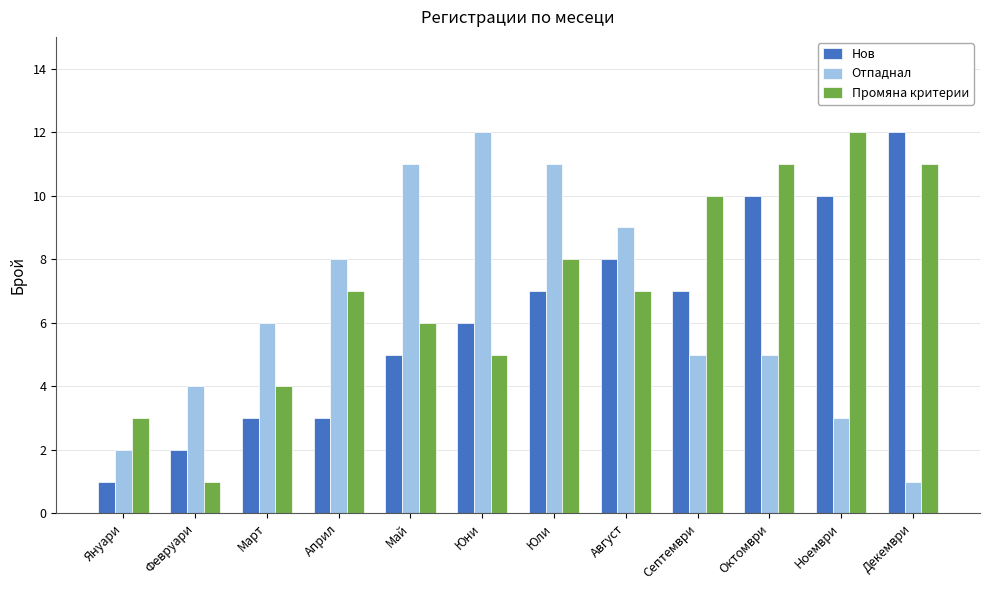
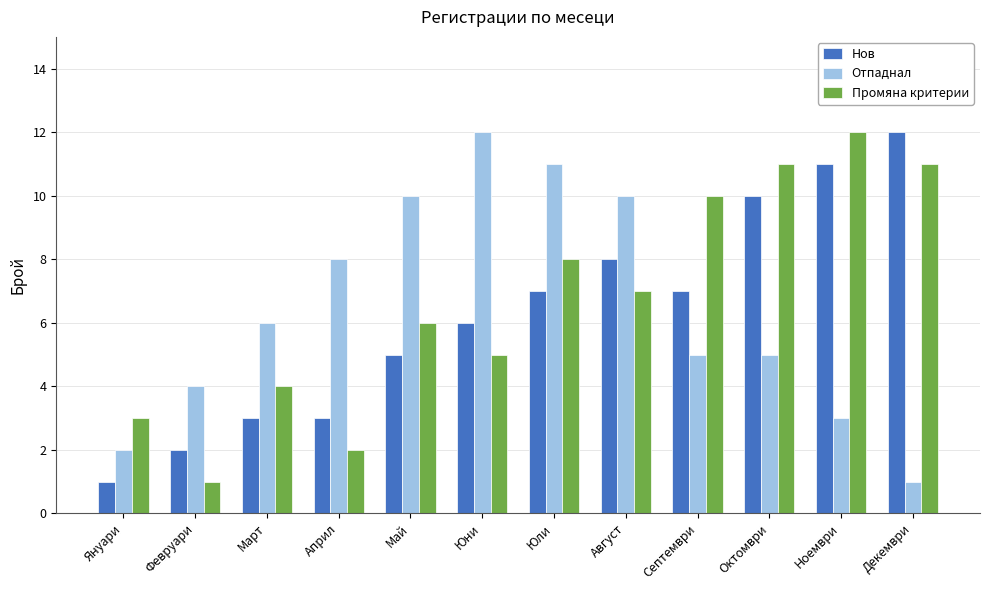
Промяна критерии, Април: 7 -> 2
Отпаднал, Май: 11 -> 10
Отпаднал, Август: 9 -> 10
Нов, Ноември: 10 -> 11
